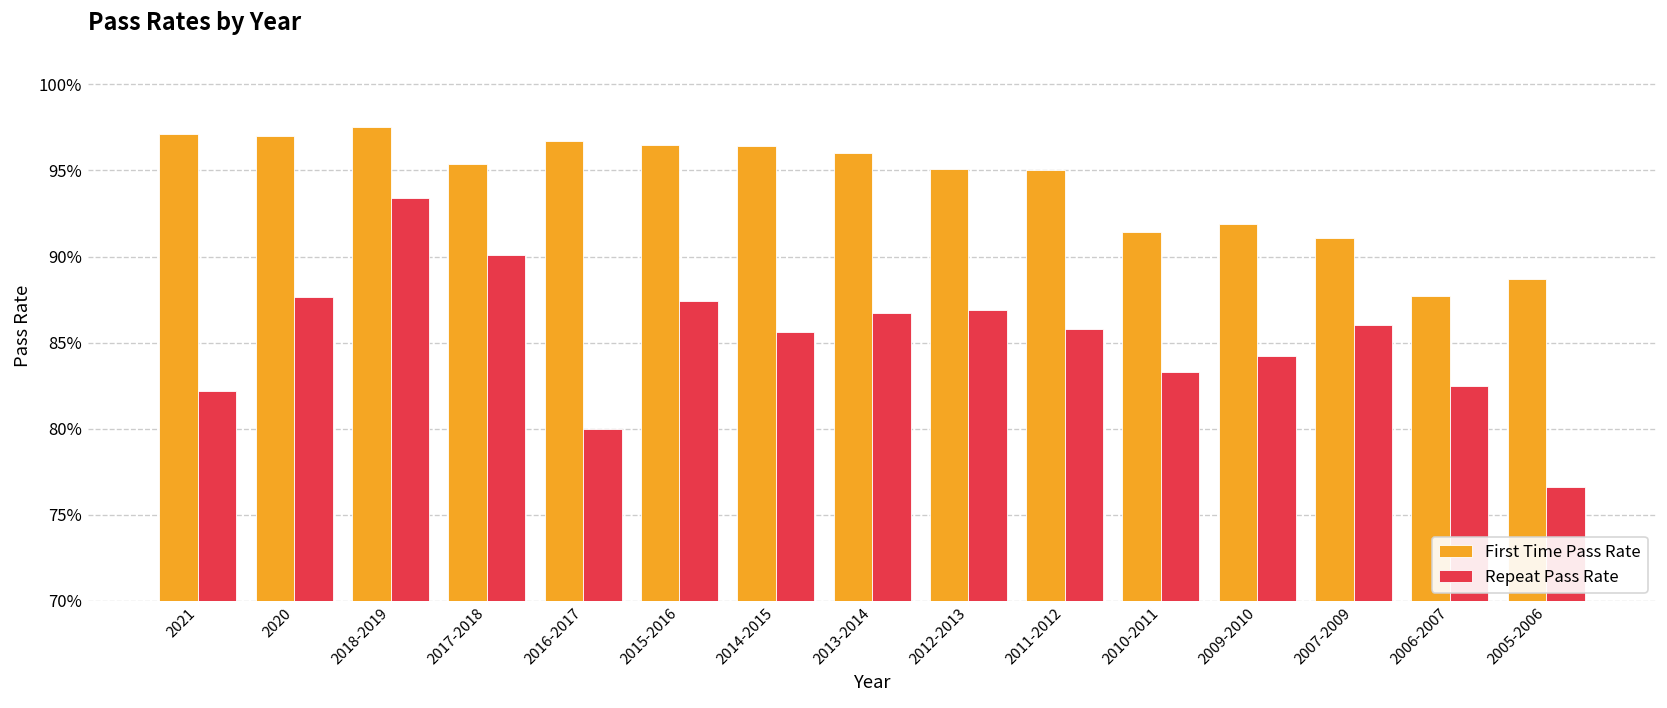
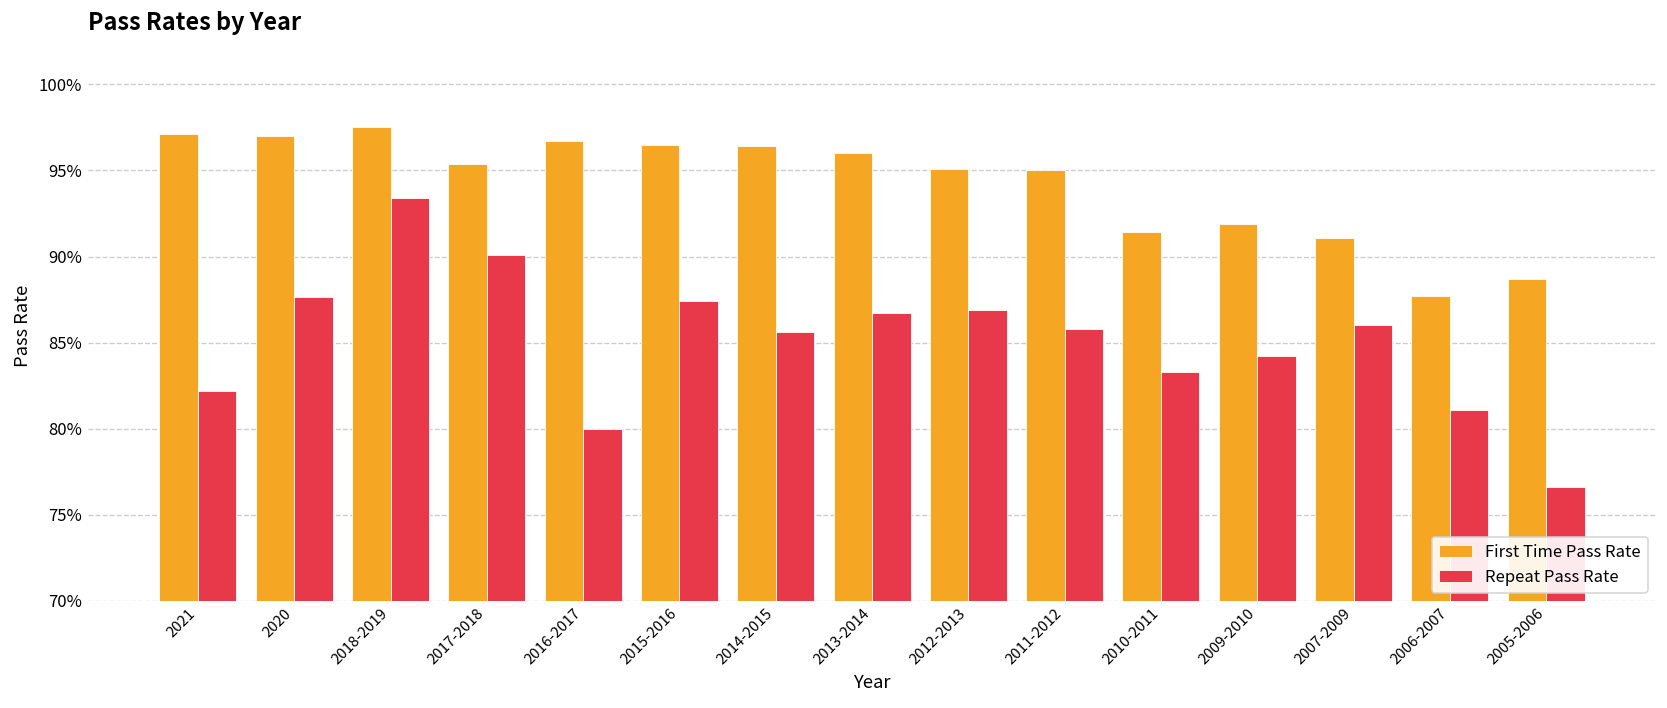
Repeat Pass Rate, 2006-2007: 82.5% -> 81.1%
